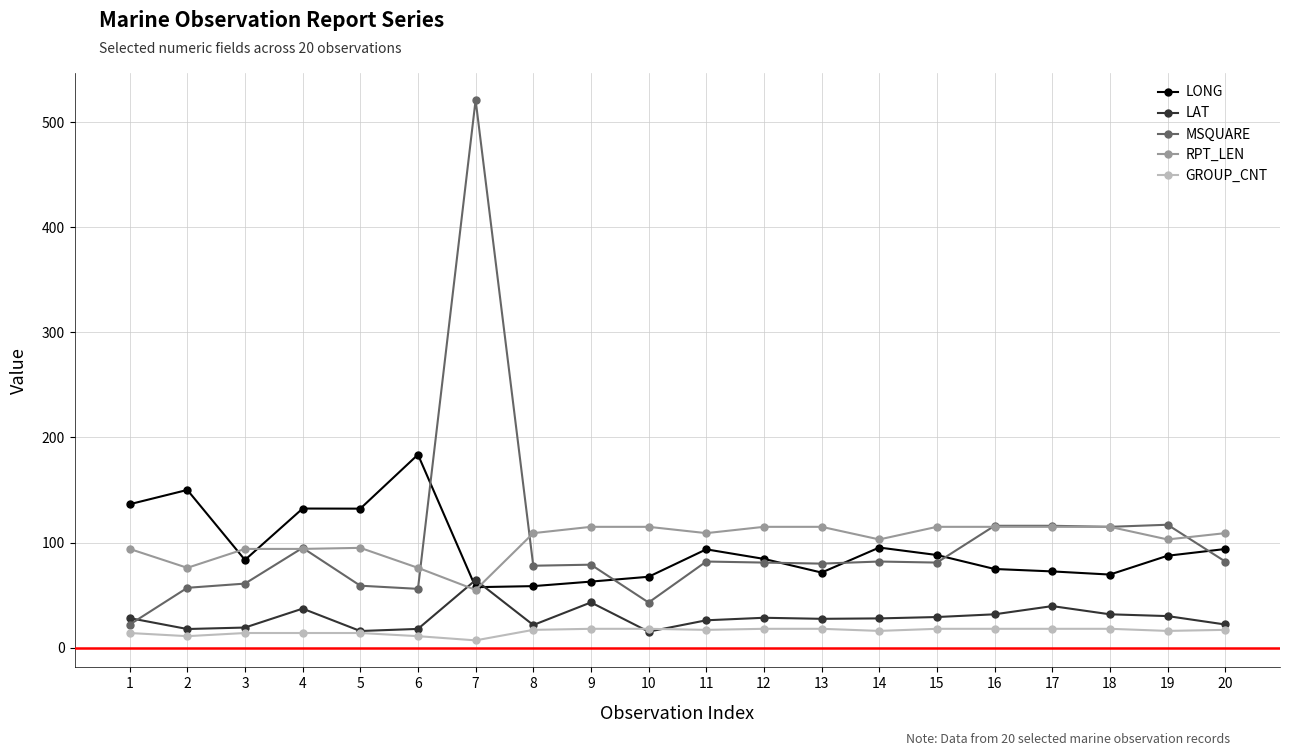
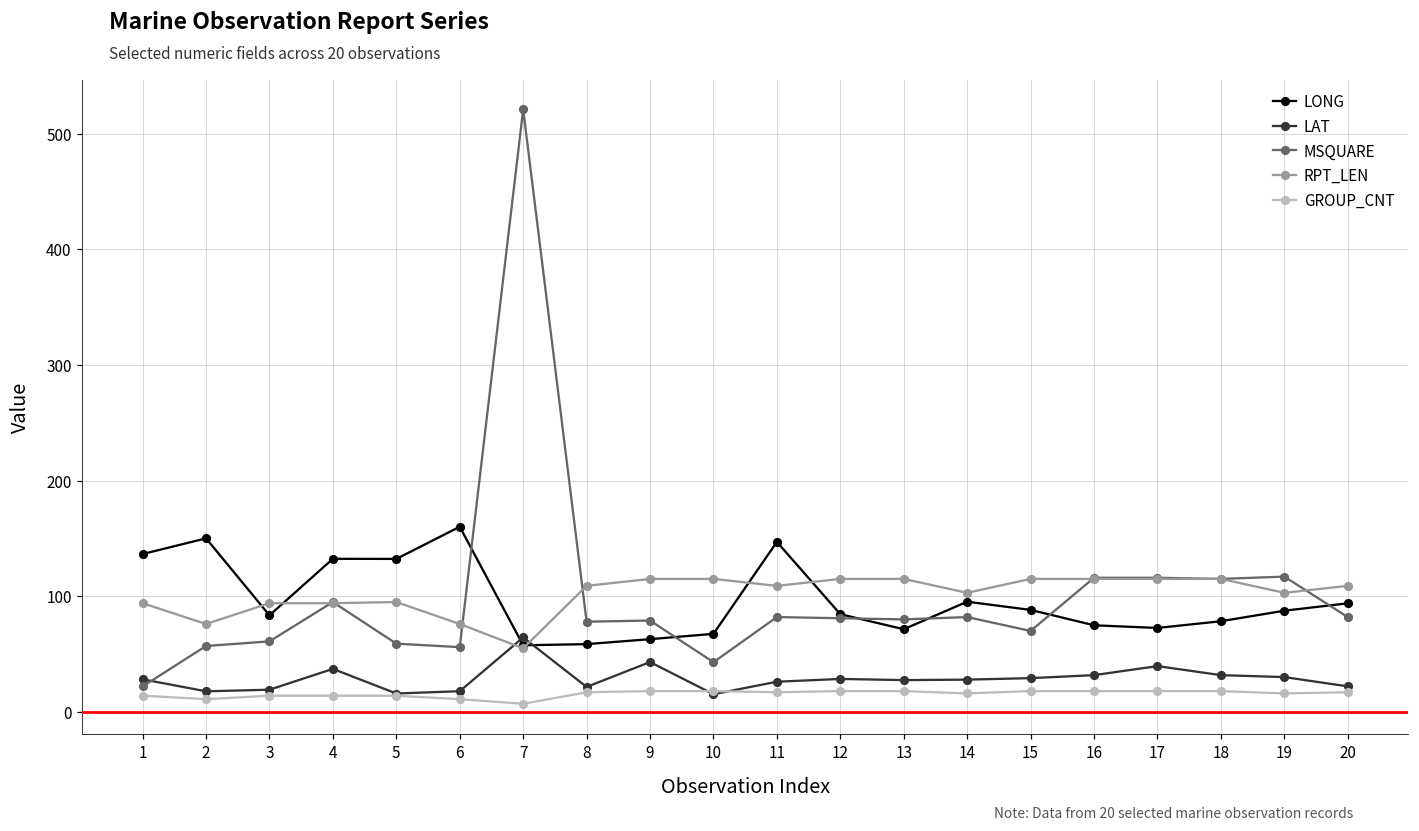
LONG, 6: 184 -> 160
LONG, 11: 94 -> 147
MSQUARE, 15: 81 -> 70
LONG, 18: 70 -> 78
